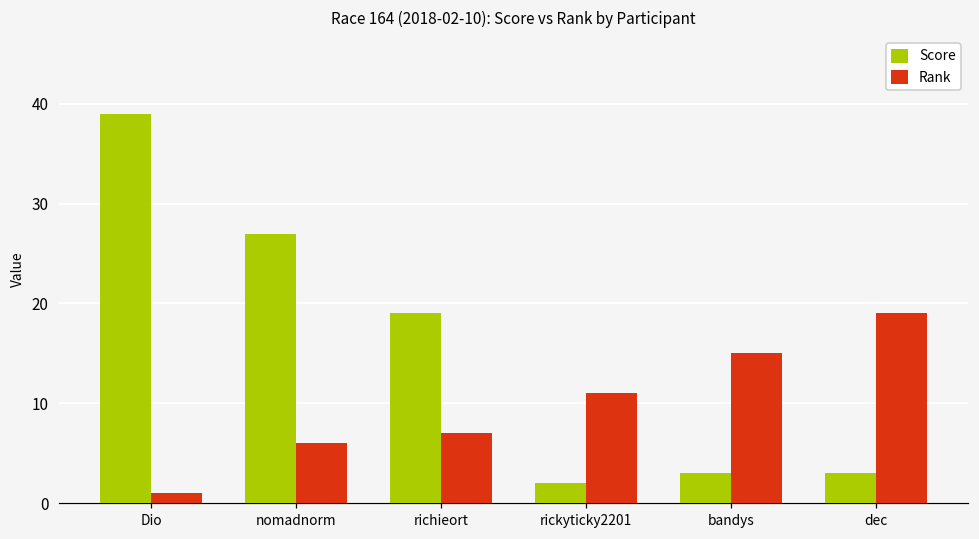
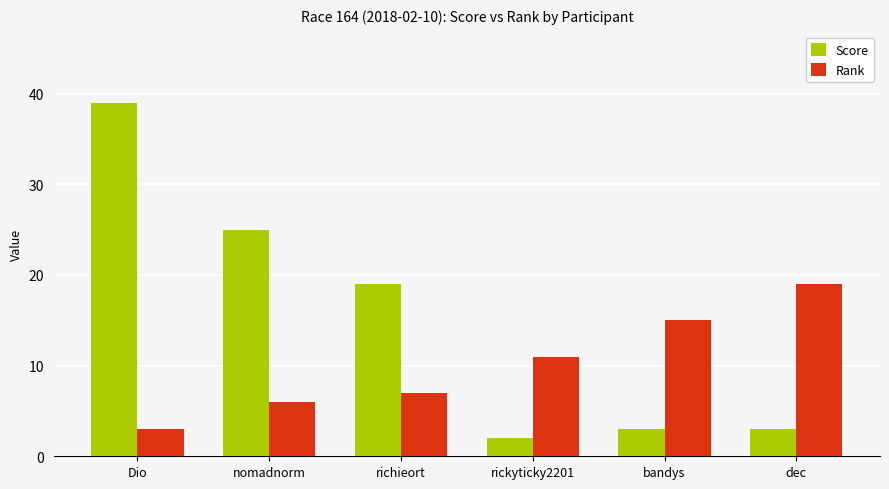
Rank, Dio: 1 -> 3
Score, nomadnorm: 27 -> 25
